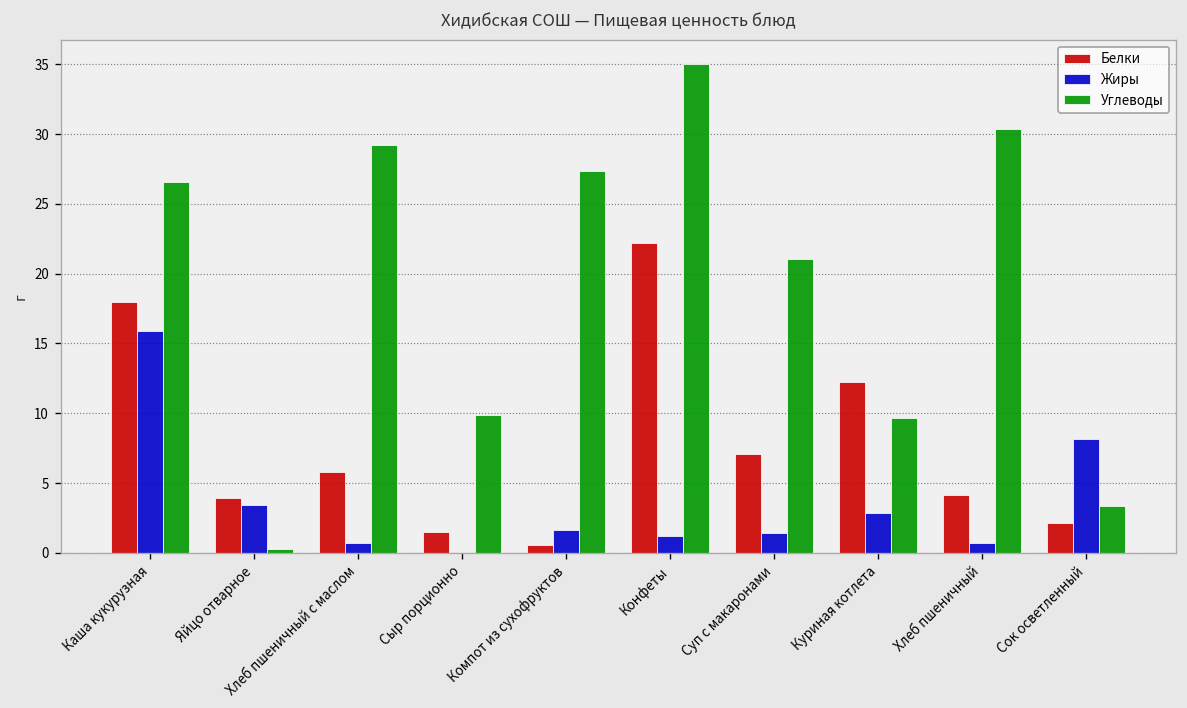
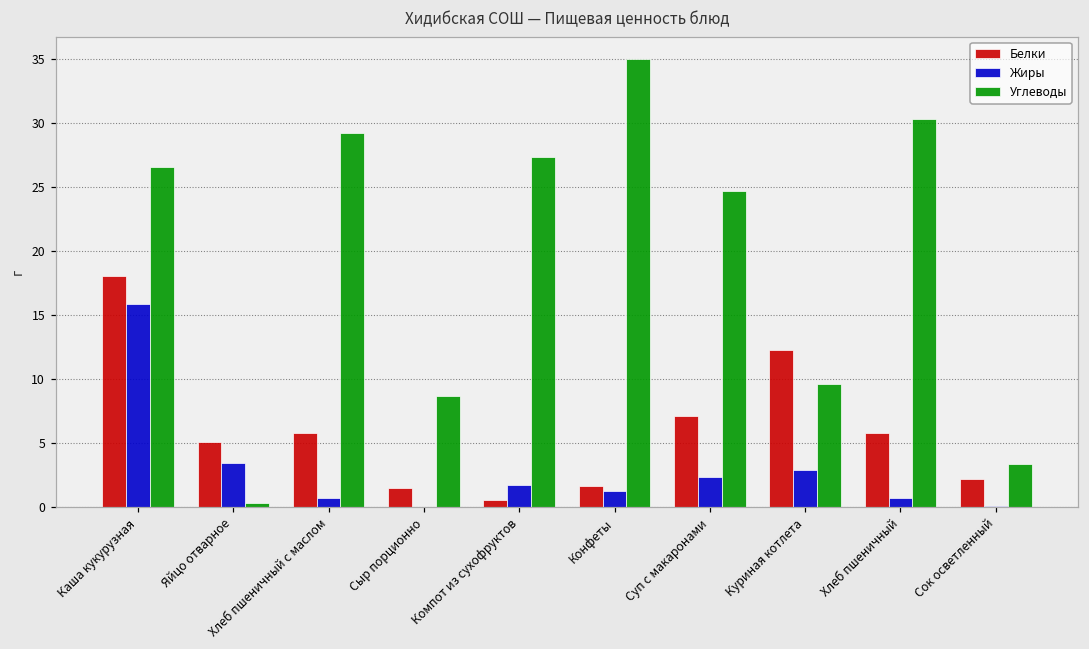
Белки, Яйцо отварное: 3.9 -> 5.1
Углеводы, Сыр порционно: 9.9 -> 8.6
Белки, Конфеты: 22.2 -> 1.6
Жиры, Суп с макаронами: 1.5 -> 2.3
Углеводы, Суп с макаронами: 21.0 -> 24.7
Белки, Хлеб пшеничный: 4.1 -> 5.8
Жиры, Сок осветленный: 8.2 -> 0.1
